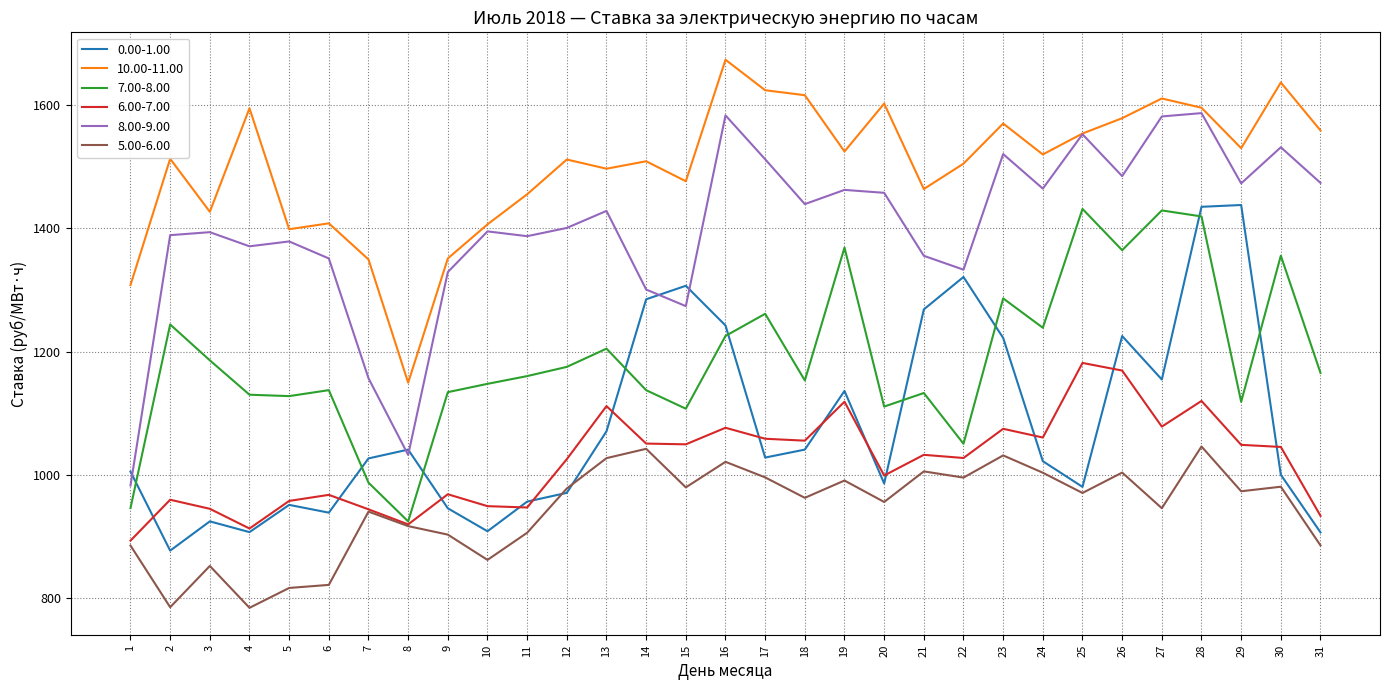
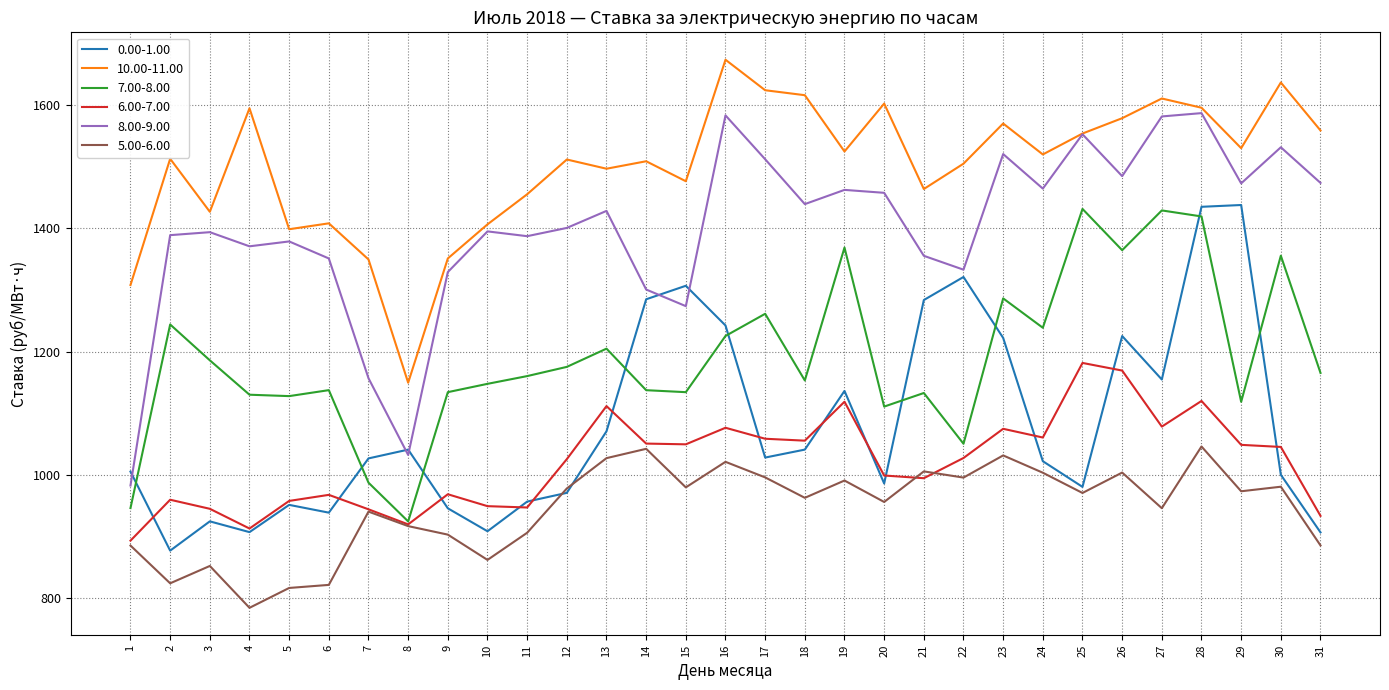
5.00-6.00, 2: 790 -> 820
7.00-8.00, 15: 1110 -> 1130
0.00-1.00, 21: 1270 -> 1280
6.00-7.00, 21: 1030 -> 990
